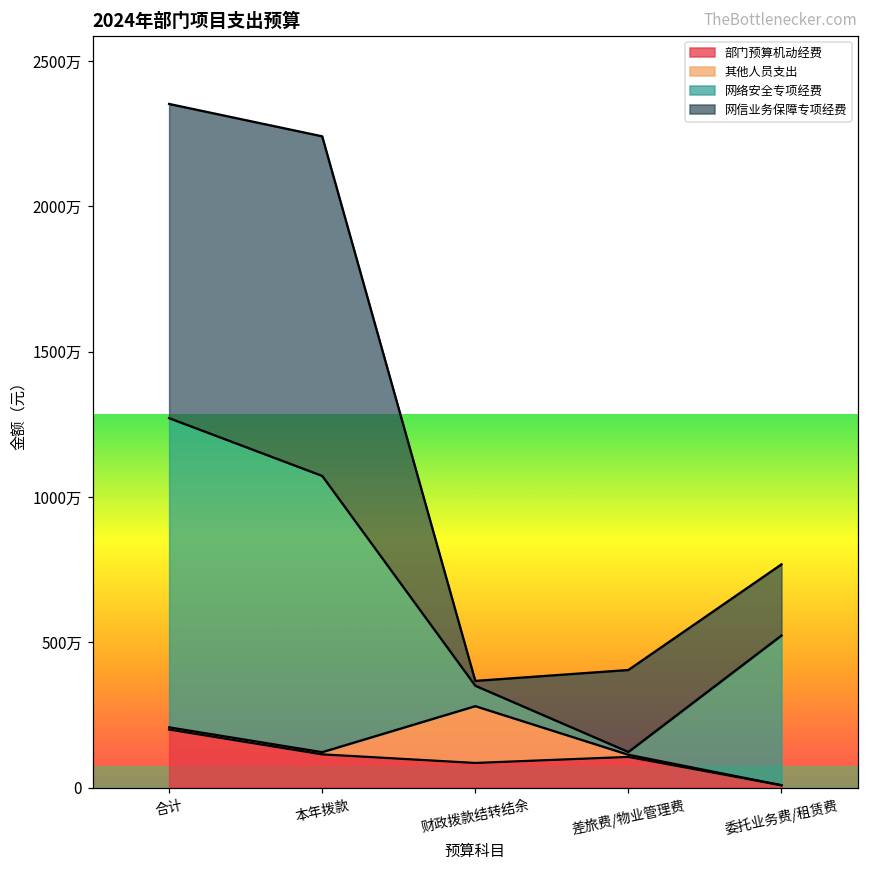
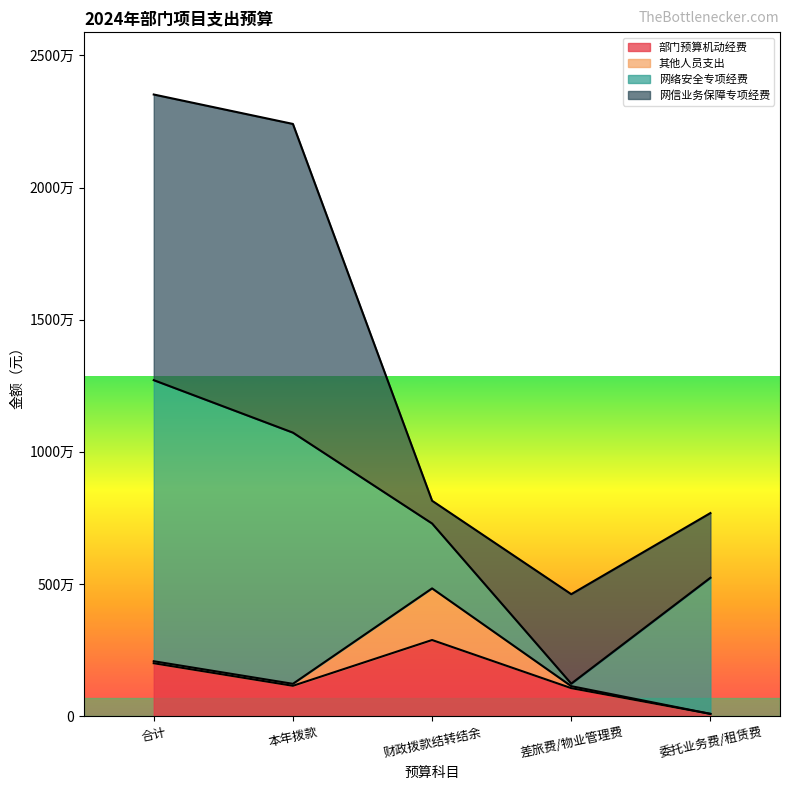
部门预算机动经费, 财政拨款结转结余: 90万 -> 290万
网络安全专项经费, 财政拨款结转结余: 70万 -> 250万
网信业务保障专项经费, 财政拨款结转结余: 20万 -> 90万
网信业务保障专项经费, 差旅费/物业管理费: 280万 -> 340万
